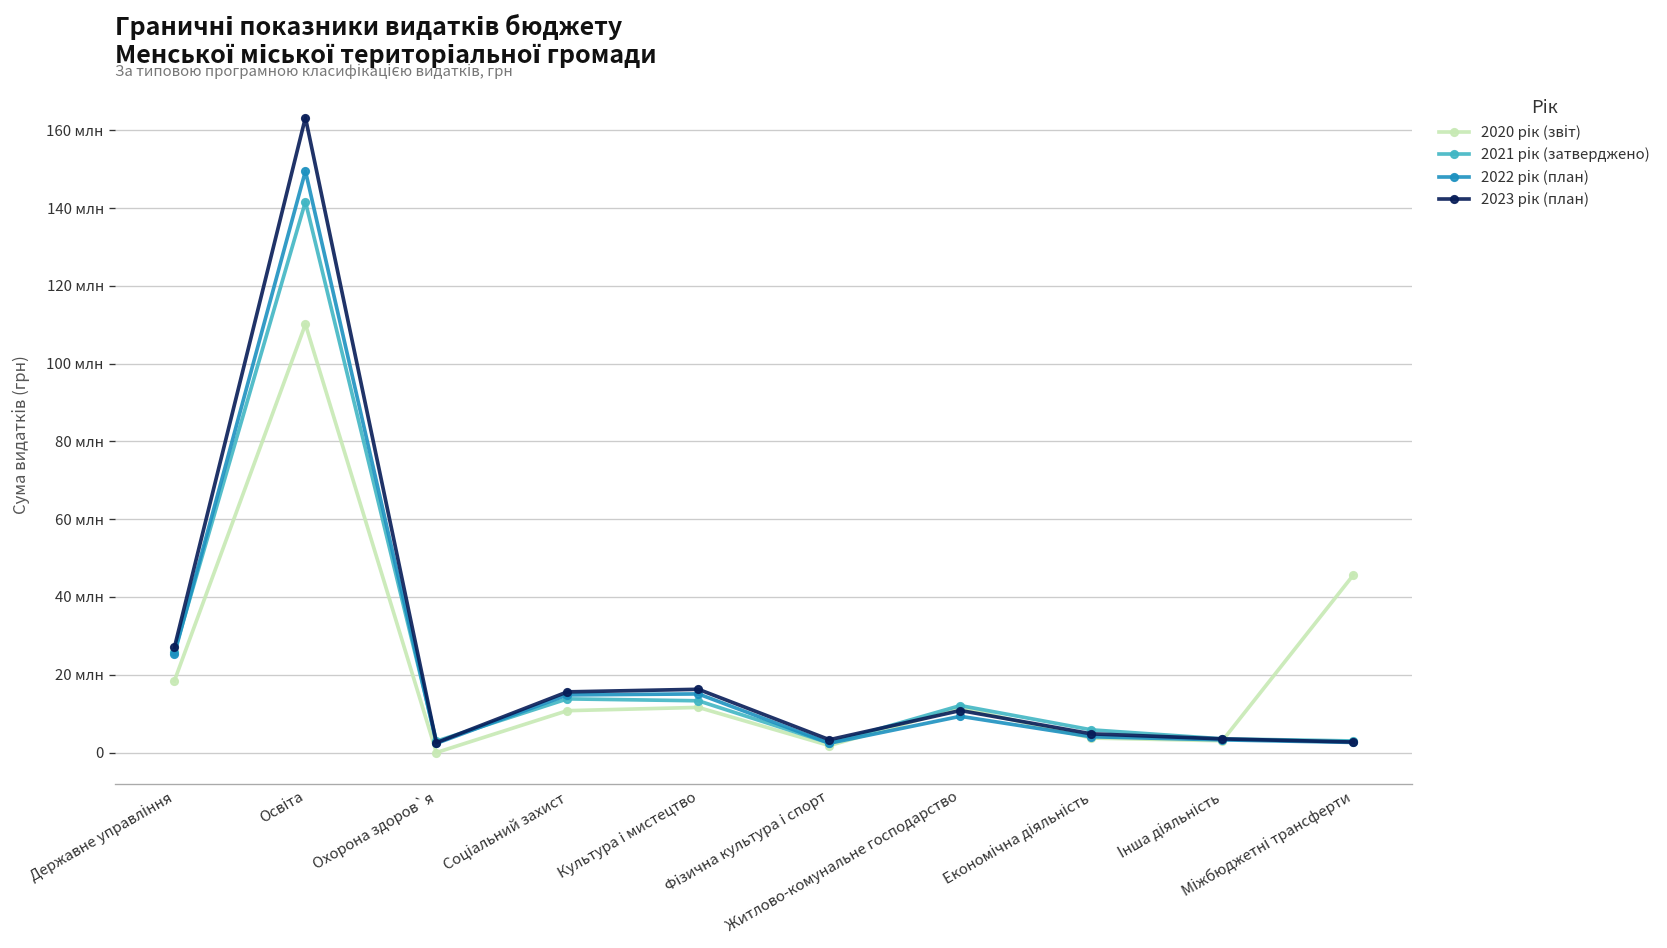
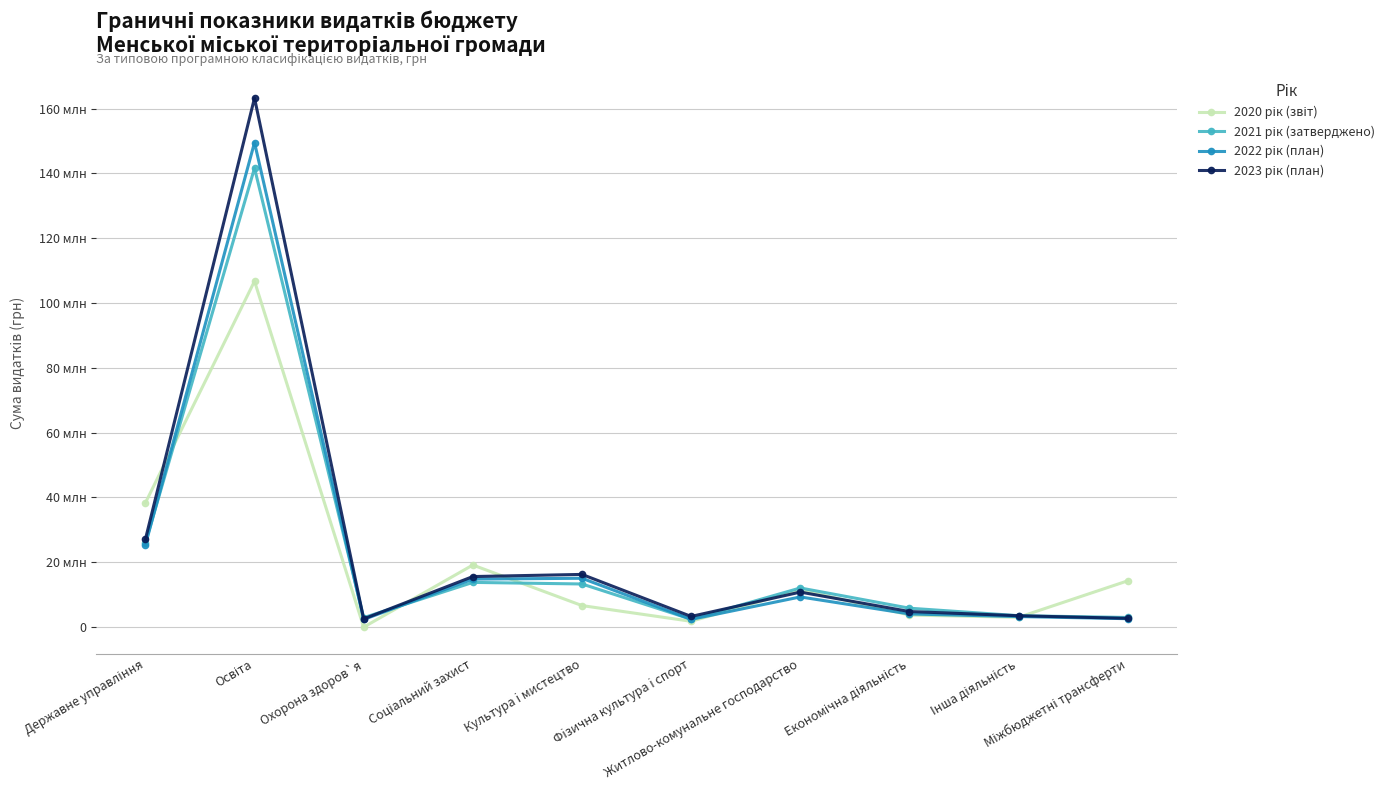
2020 рік (звіт), Державне управління: 18 млн -> 38 млн
2020 рік (звіт), Освіта: 110 млн -> 107 млн
2020 рік (звіт), Соціальний захист: 11 млн -> 19 млн
2020 рік (звіт), Культура i мистецтво: 12 млн -> 7 млн
2020 рік (звіт), Міжбюджетні трансферти: 46 млн -> 14 млн
